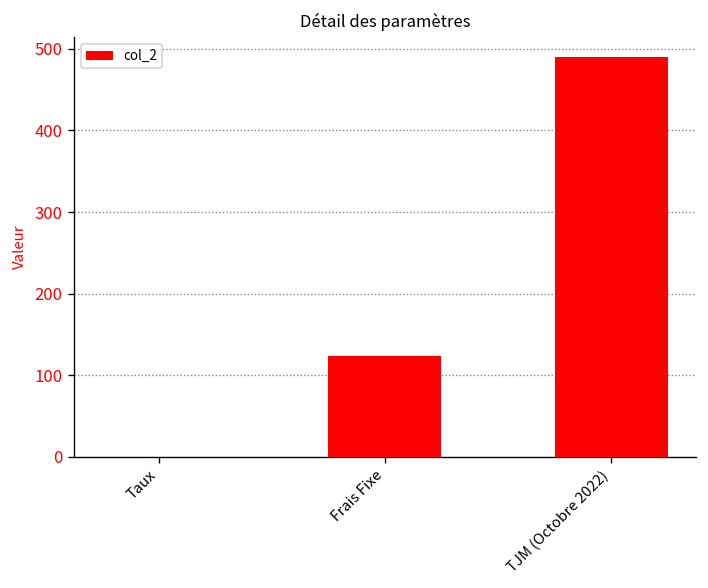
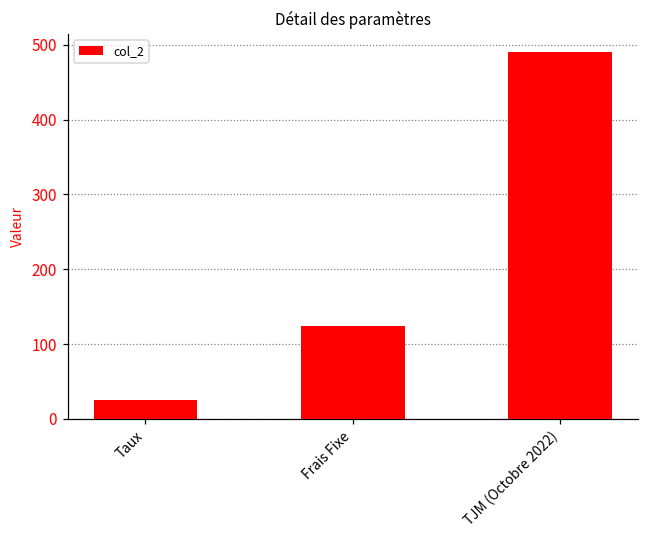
Taux: 0 -> 20
